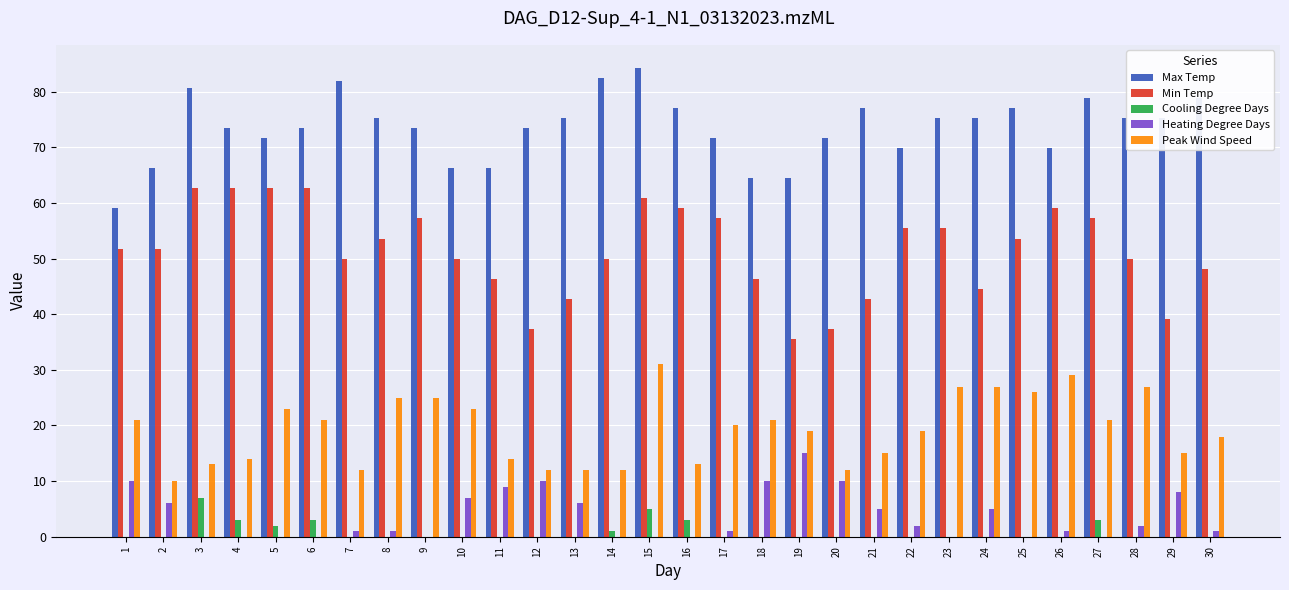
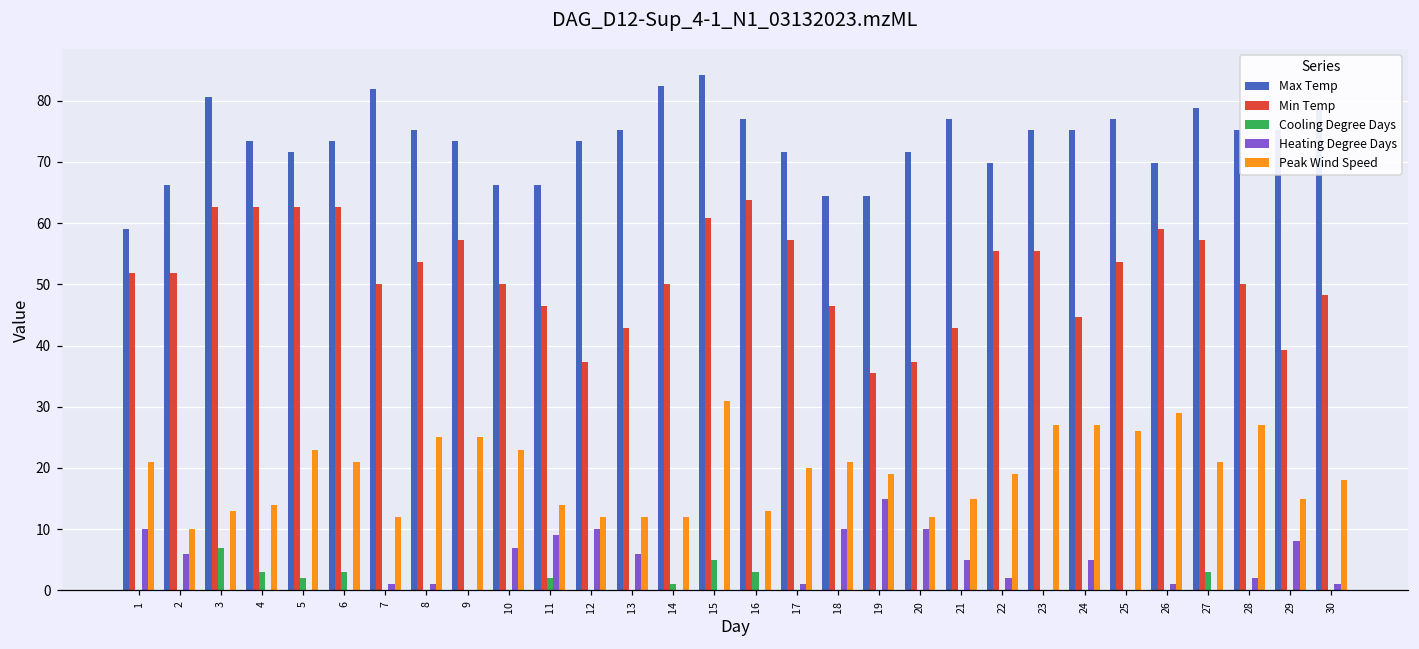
Cooling Degree Days, 11: 0 -> 2
Min Temp, 16: 59 -> 64
